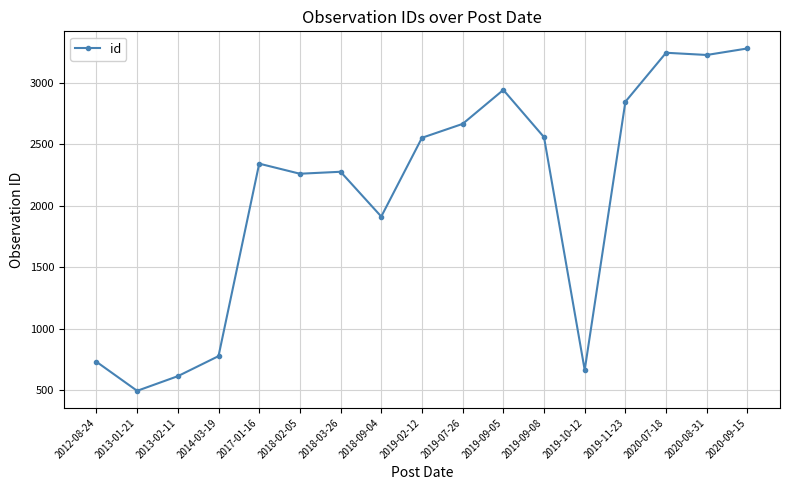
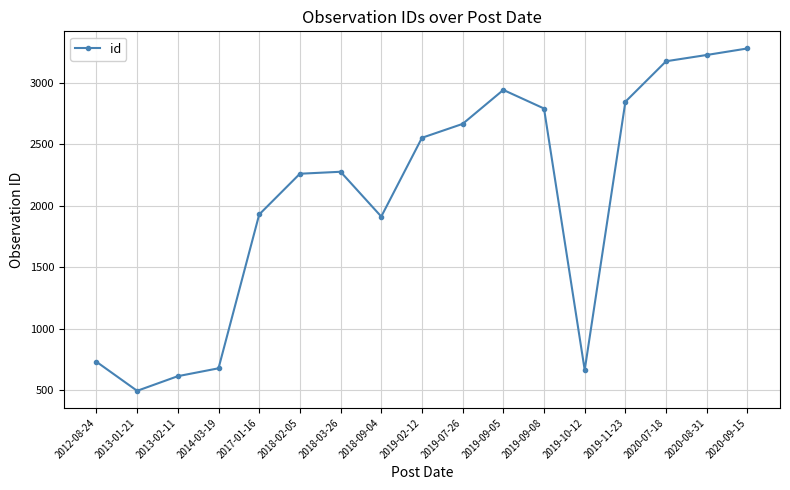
2014-03-19: 780 -> 680
2017-01-16: 2340 -> 1930
2019-09-08: 2560 -> 2790
2020-07-18: 3240 -> 3180
